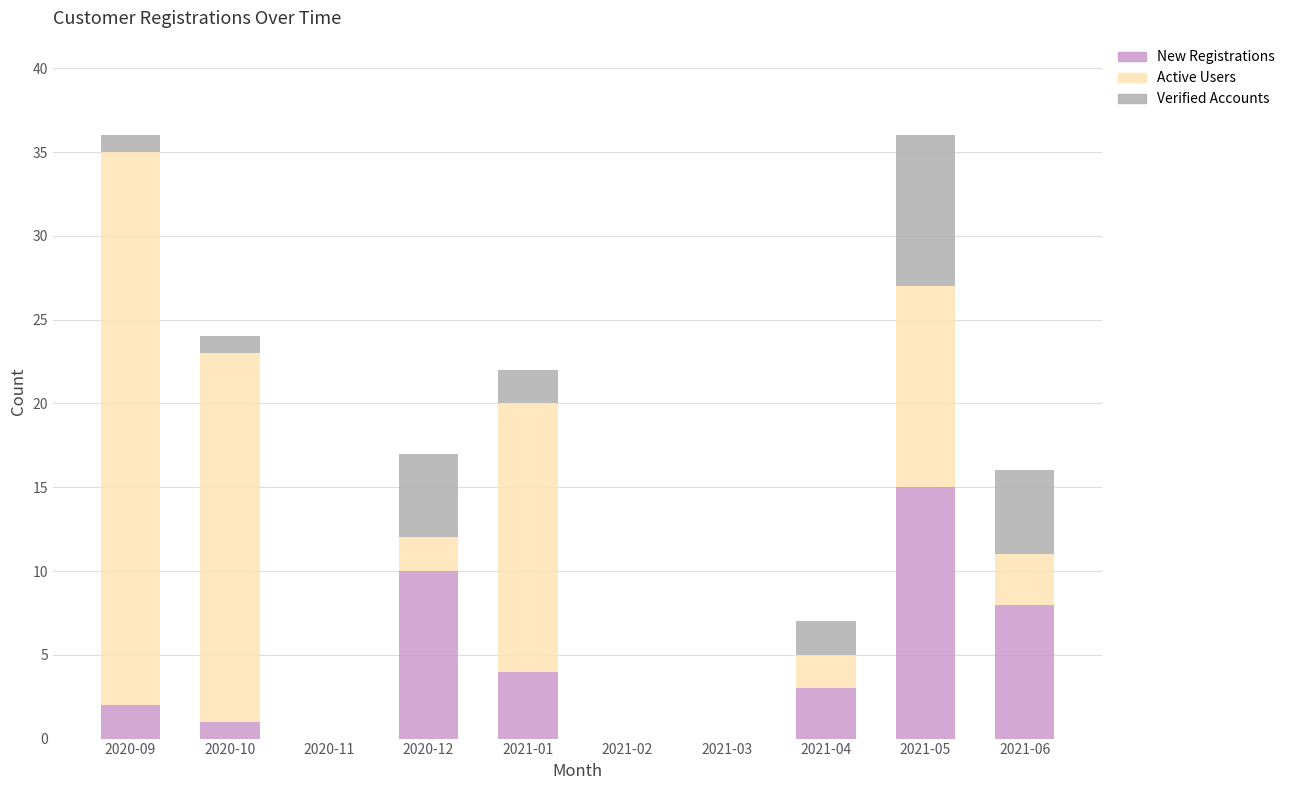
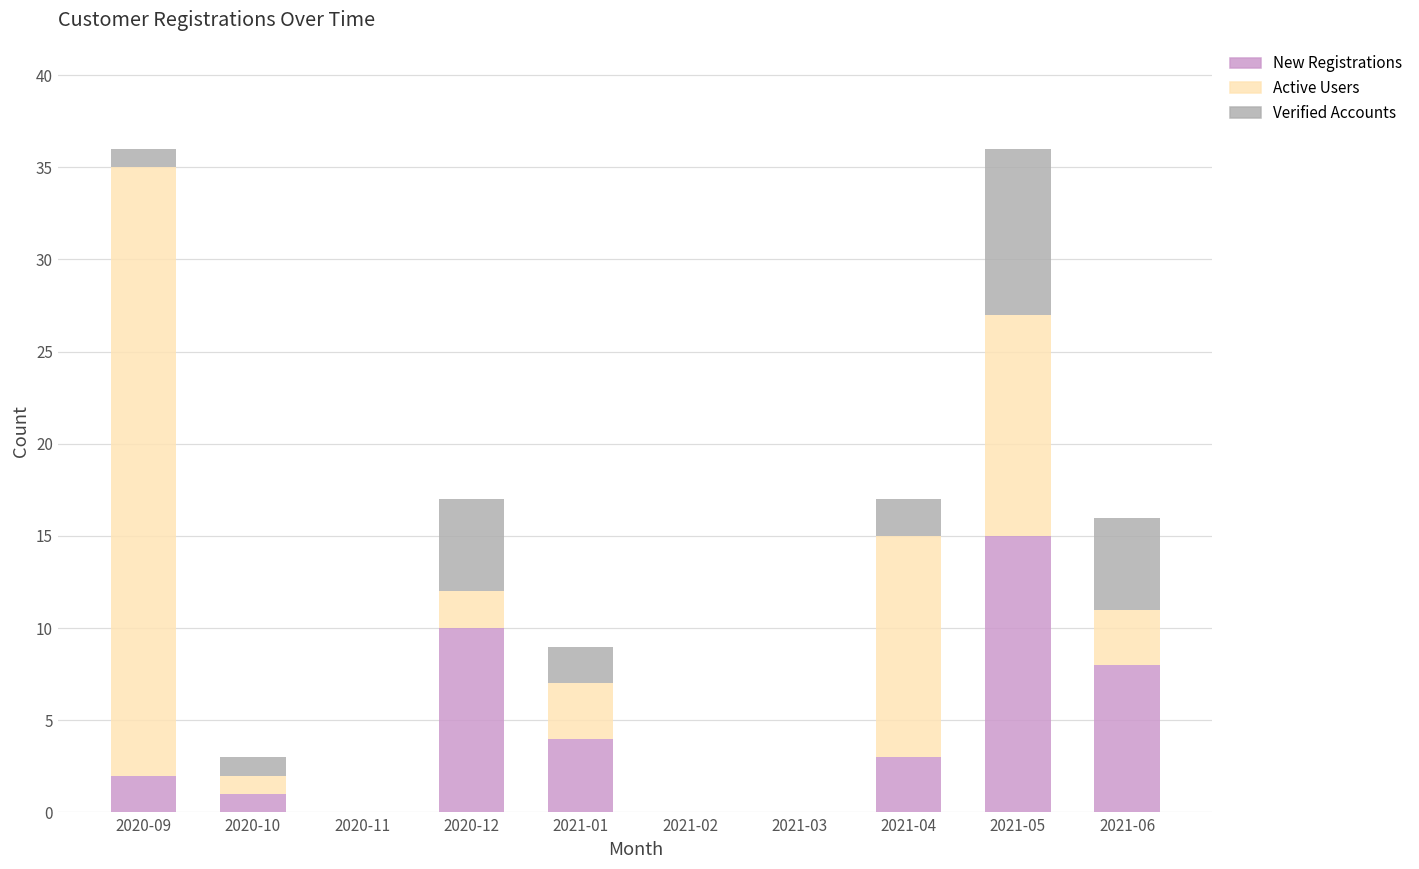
Active Users, 2020-10: 22 -> 1
Active Users, 2021-01: 16 -> 3
Active Users, 2021-04: 2 -> 12
